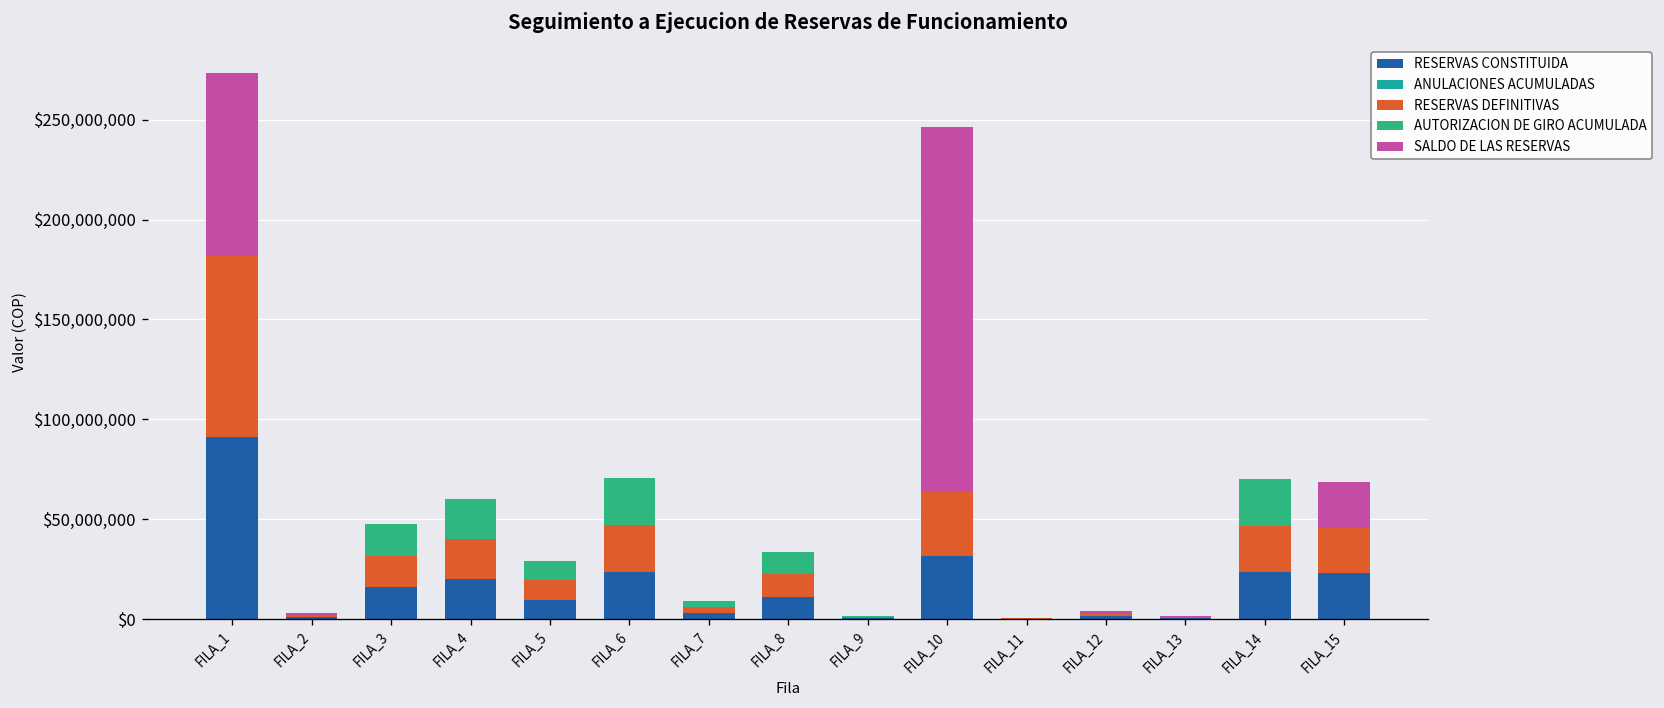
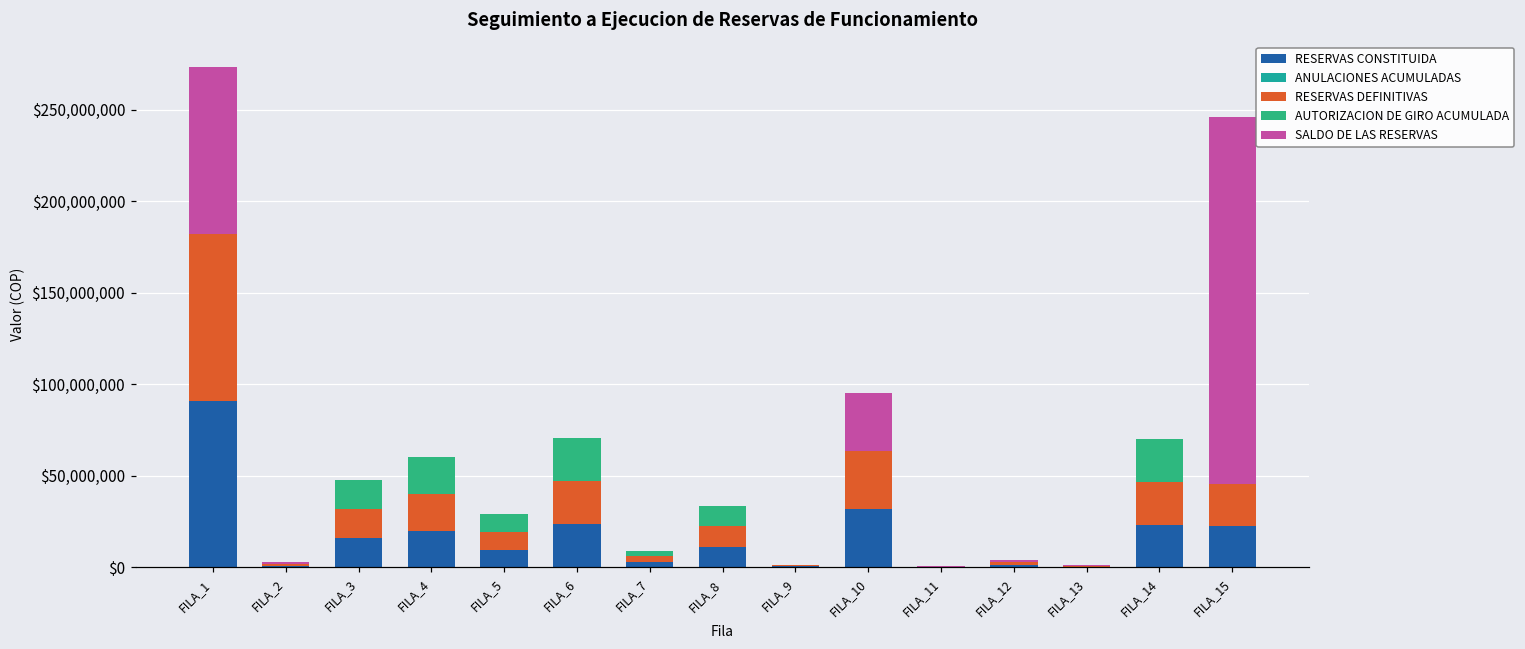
SALDO DE LAS RESERVAS, FILA_10: $183,000,000 -> $32,000,000
SALDO DE LAS RESERVAS, FILA_15: $23,000,000 -> $200,000,000
